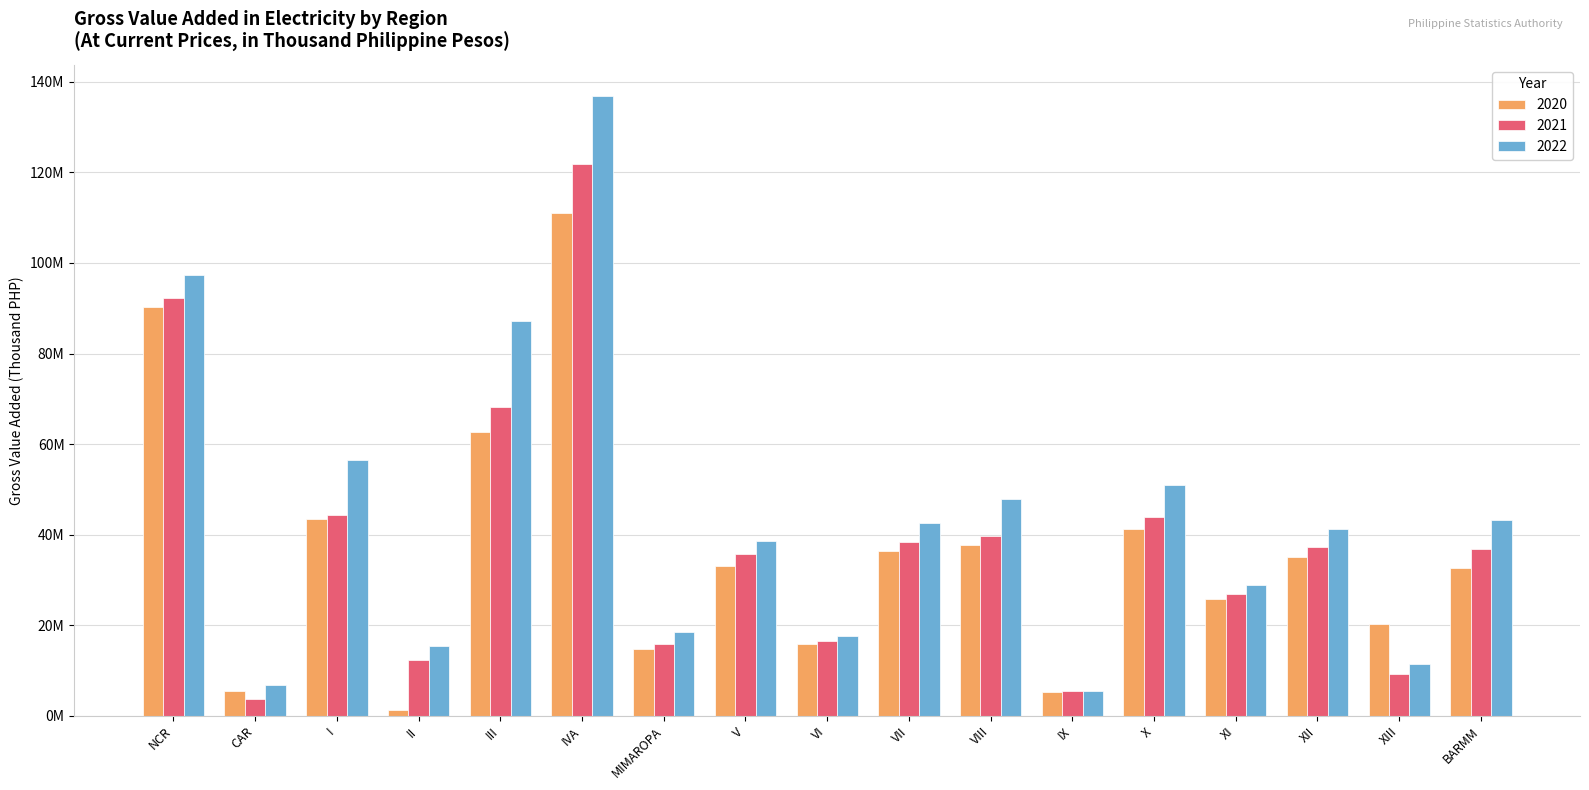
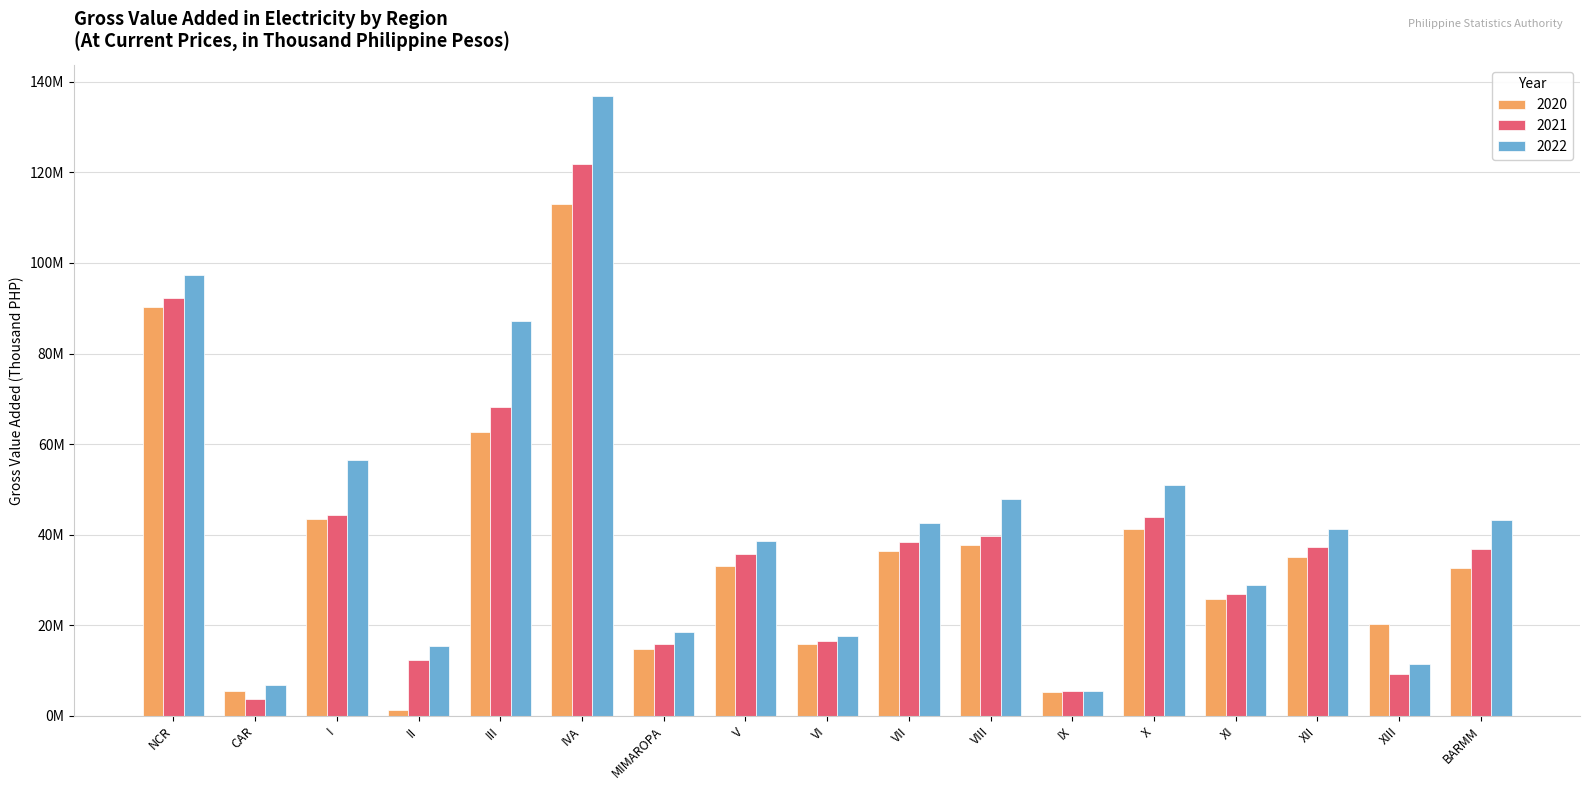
2020, IVA: 111000000 -> 113000000
